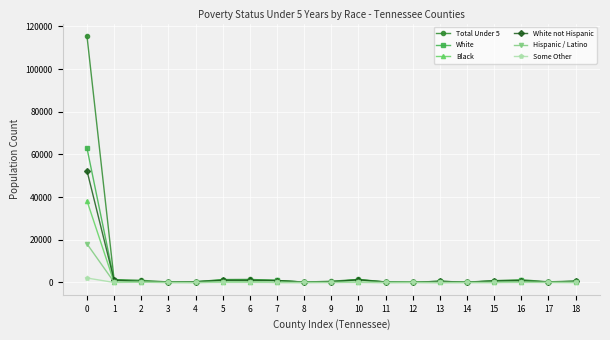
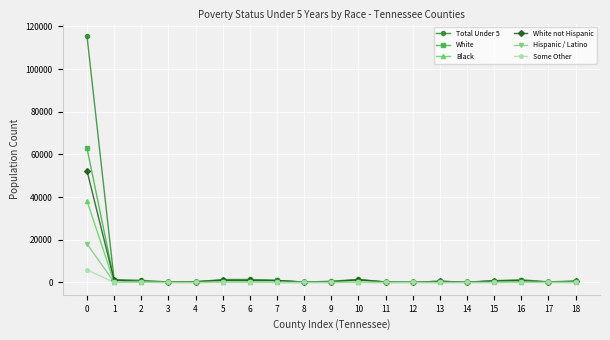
Some Other, 0: 2000 -> 6000
